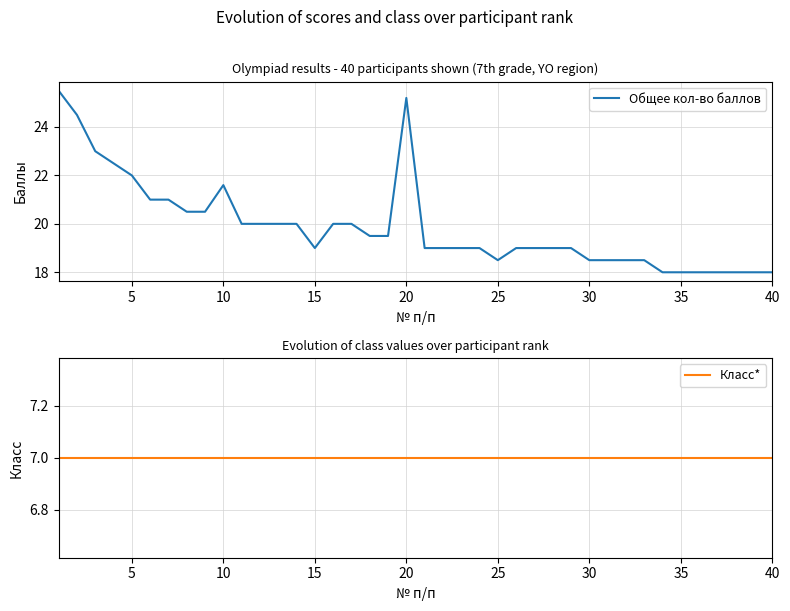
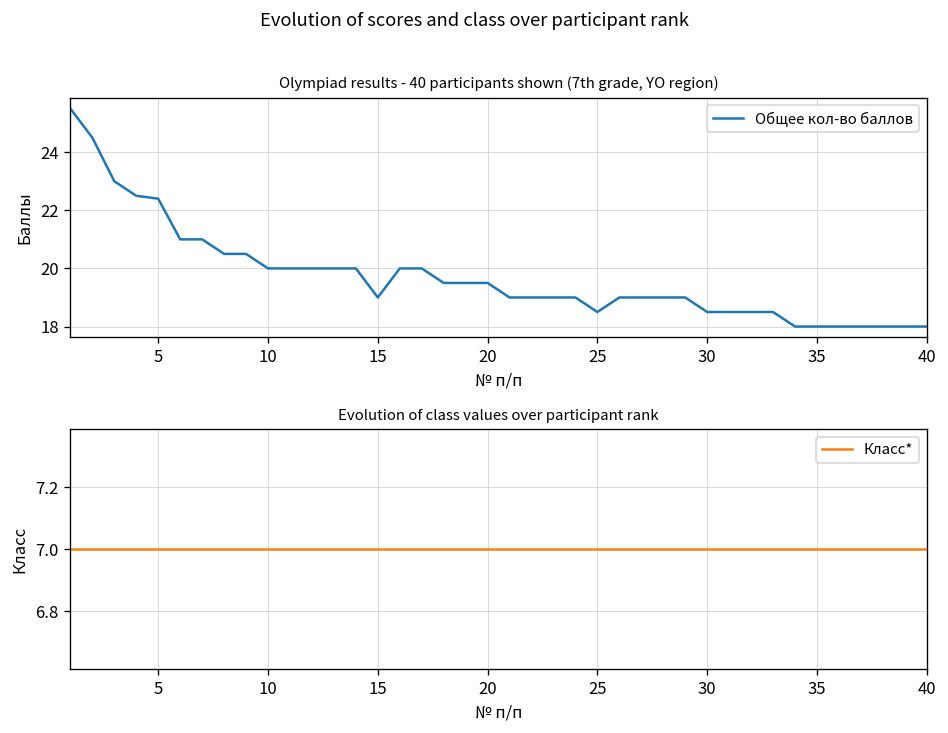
Olympiad results - 40 participants shown (7th grade, YO region), 5: 22.0 -> 22.4
Olympiad results - 40 participants shown (7th grade, YO region), 10: 21.6 -> 20.0
Olympiad results - 40 participants shown (7th grade, YO region), 20: 25.2 -> 19.5
